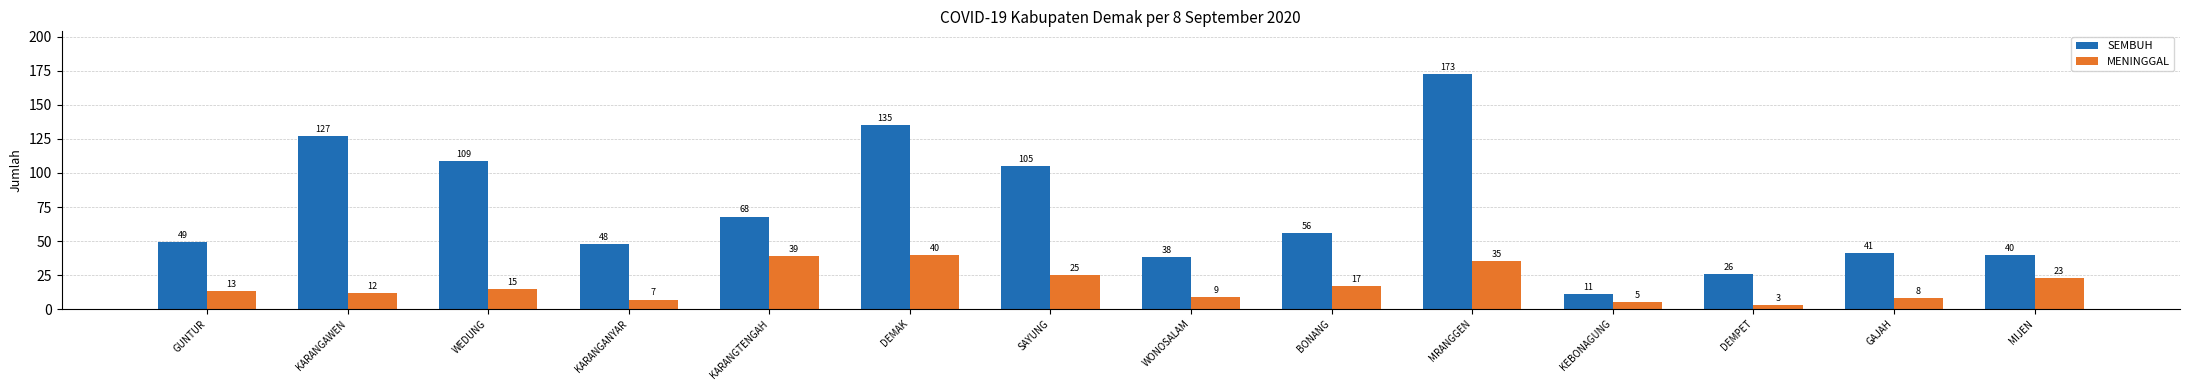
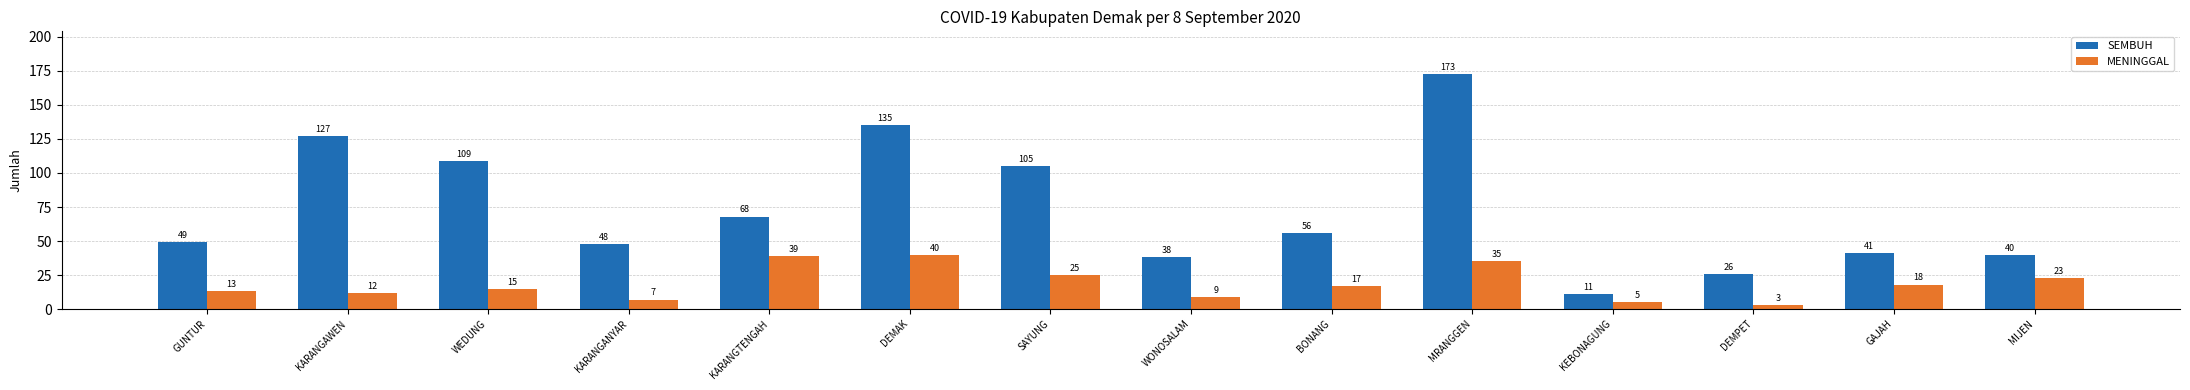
MENINGGAL, GAJAH: 8 -> 18
